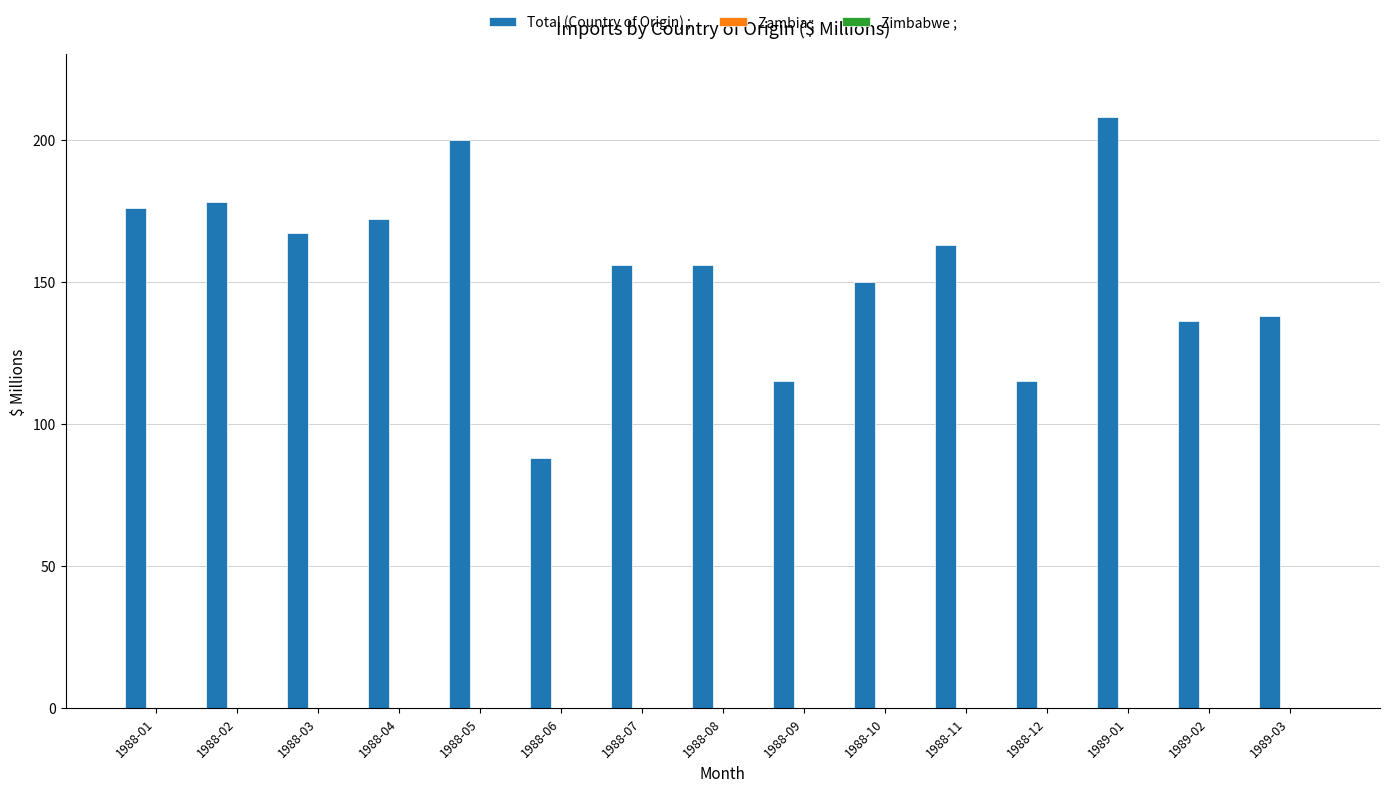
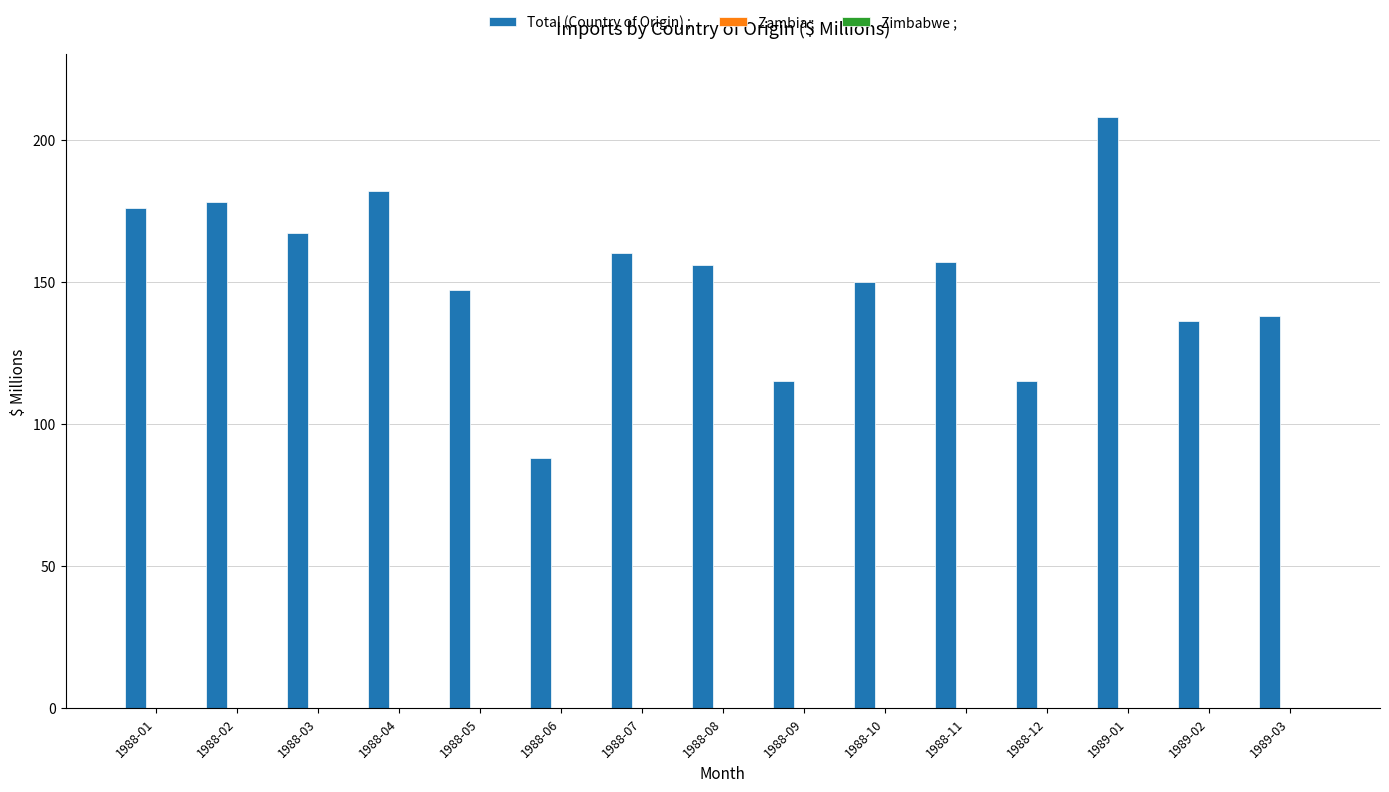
Total (Country of Origin) ;, 1988-04: 172 -> 182
Total (Country of Origin) ;, 1988-05: 200 -> 147
Total (Country of Origin) ;, 1988-07: 156 -> 160
Total (Country of Origin) ;, 1988-11: 163 -> 157
